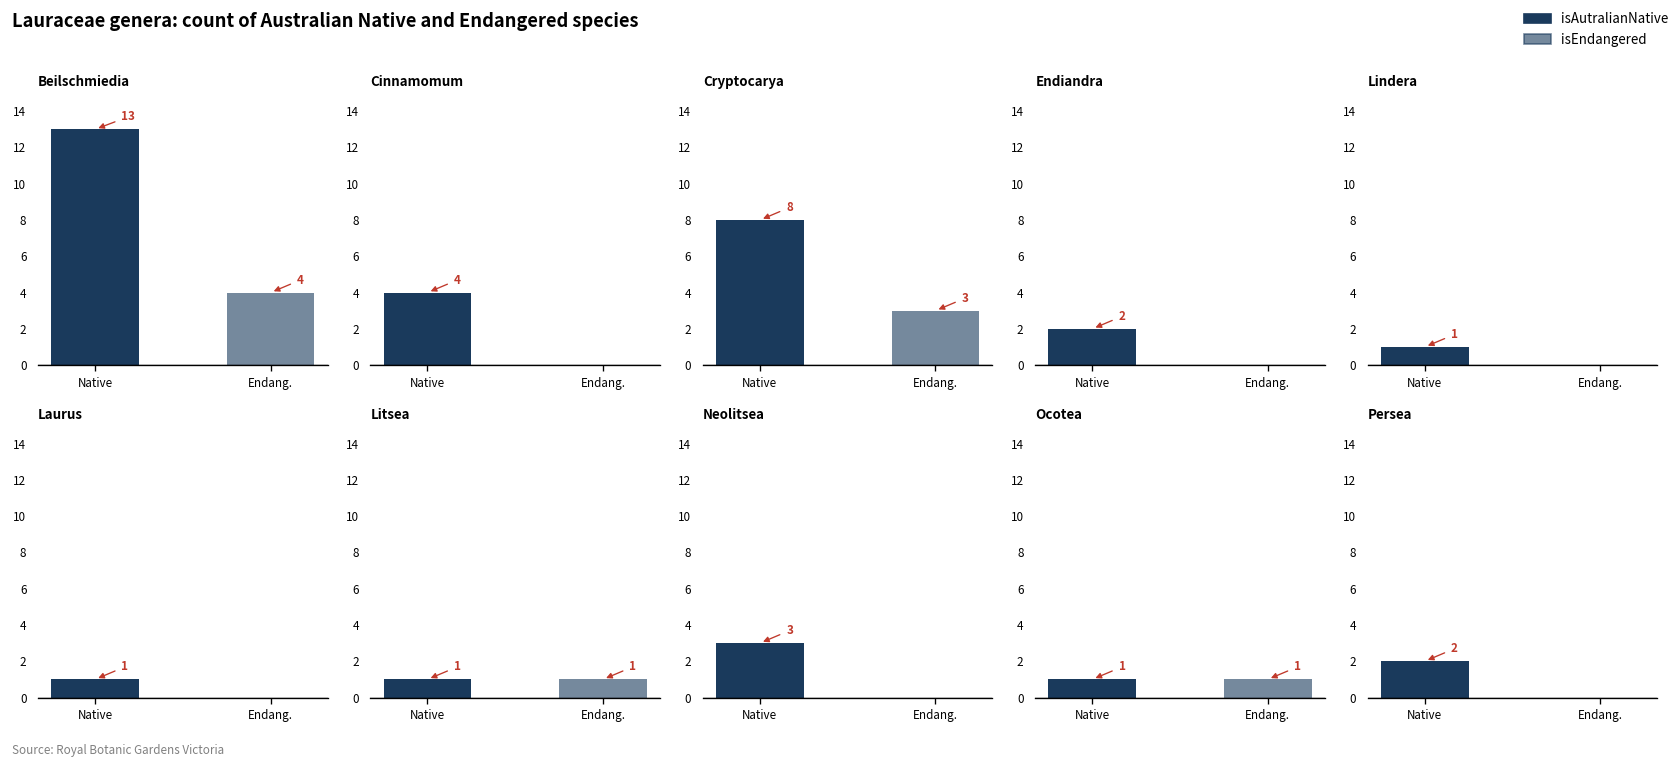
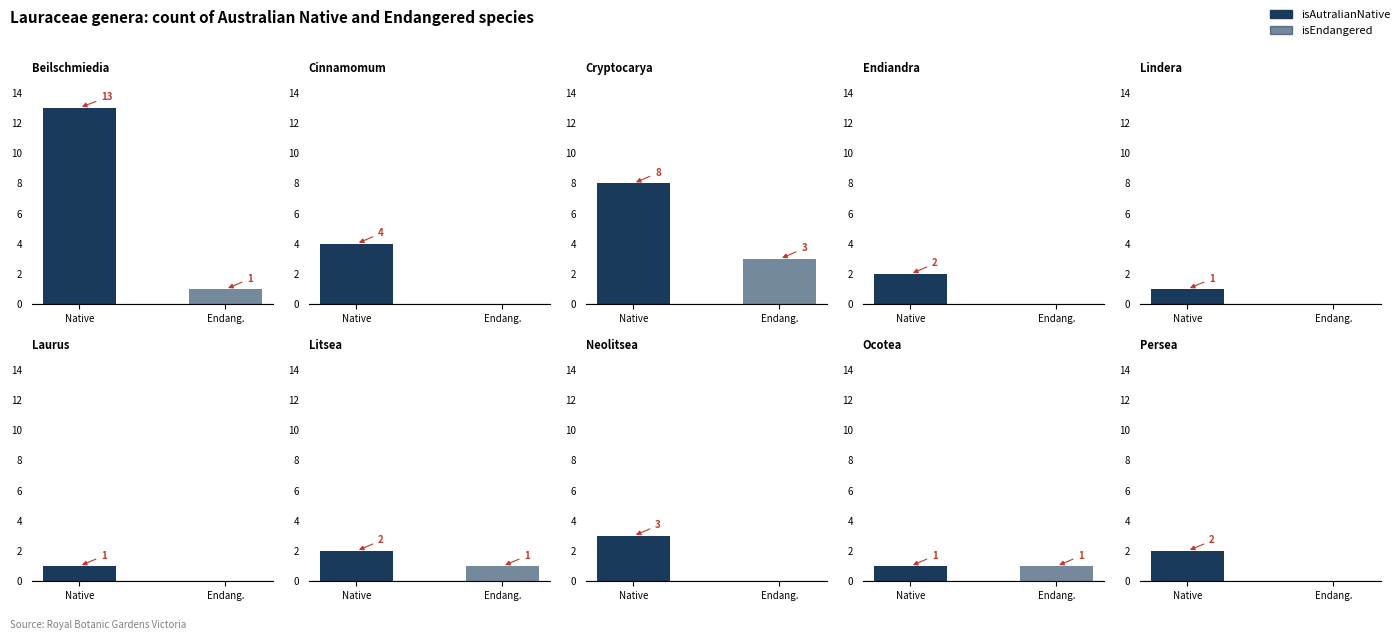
Beilschmiedia, Endang.: 4 -> 1
Litsea, Native: 1 -> 2
